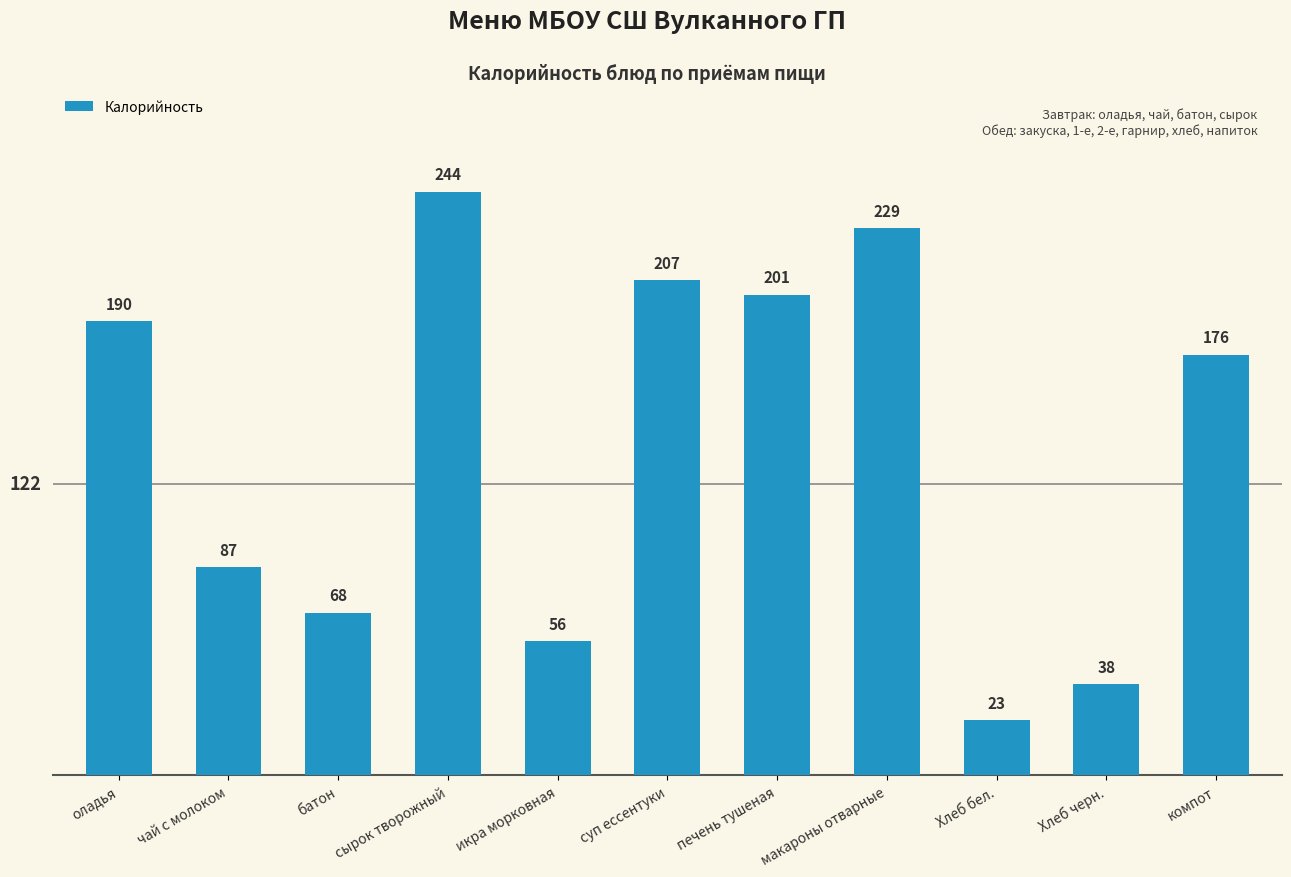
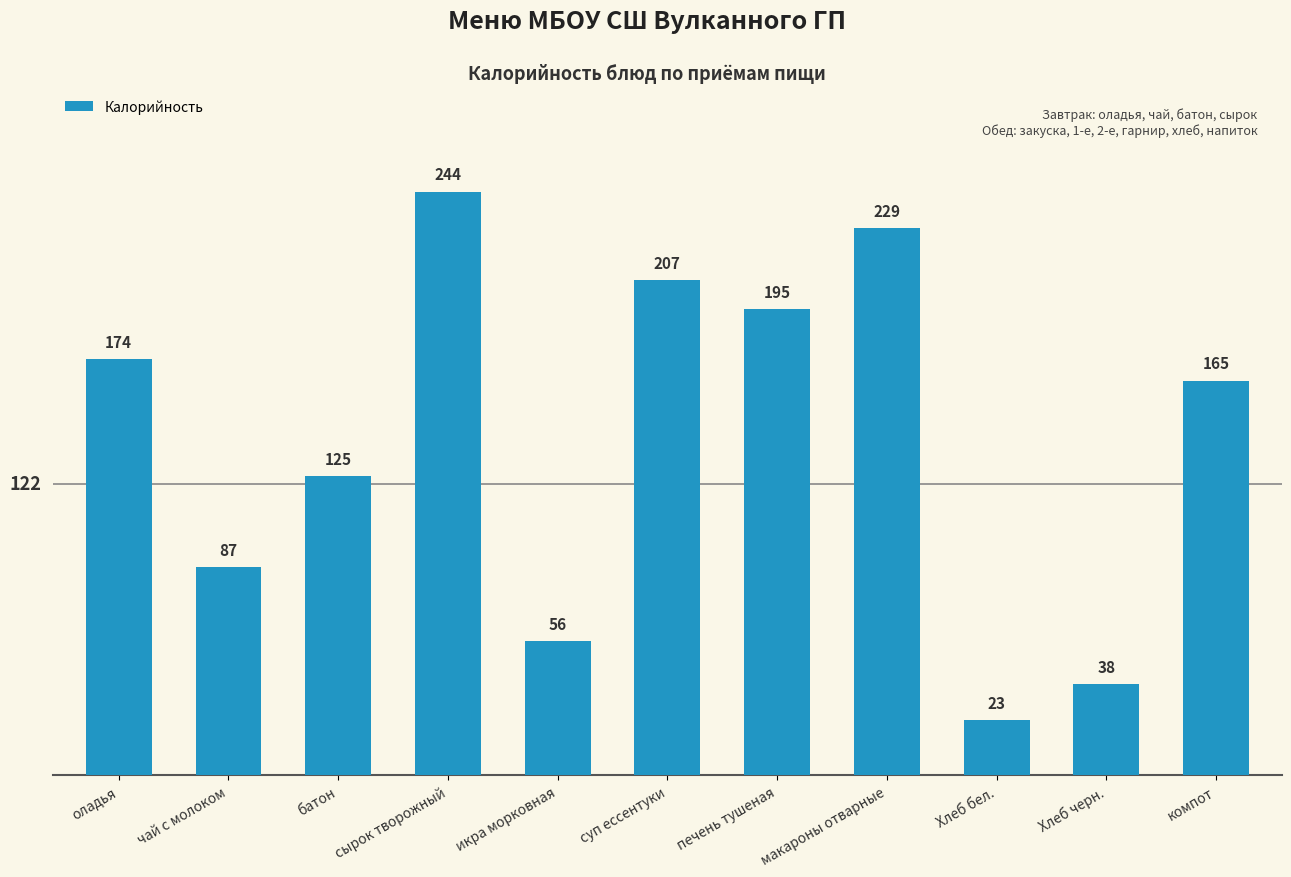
оладья: 190 -> 174
батон: 68 -> 125
печень тушеная: 201 -> 195
компот: 176 -> 165
